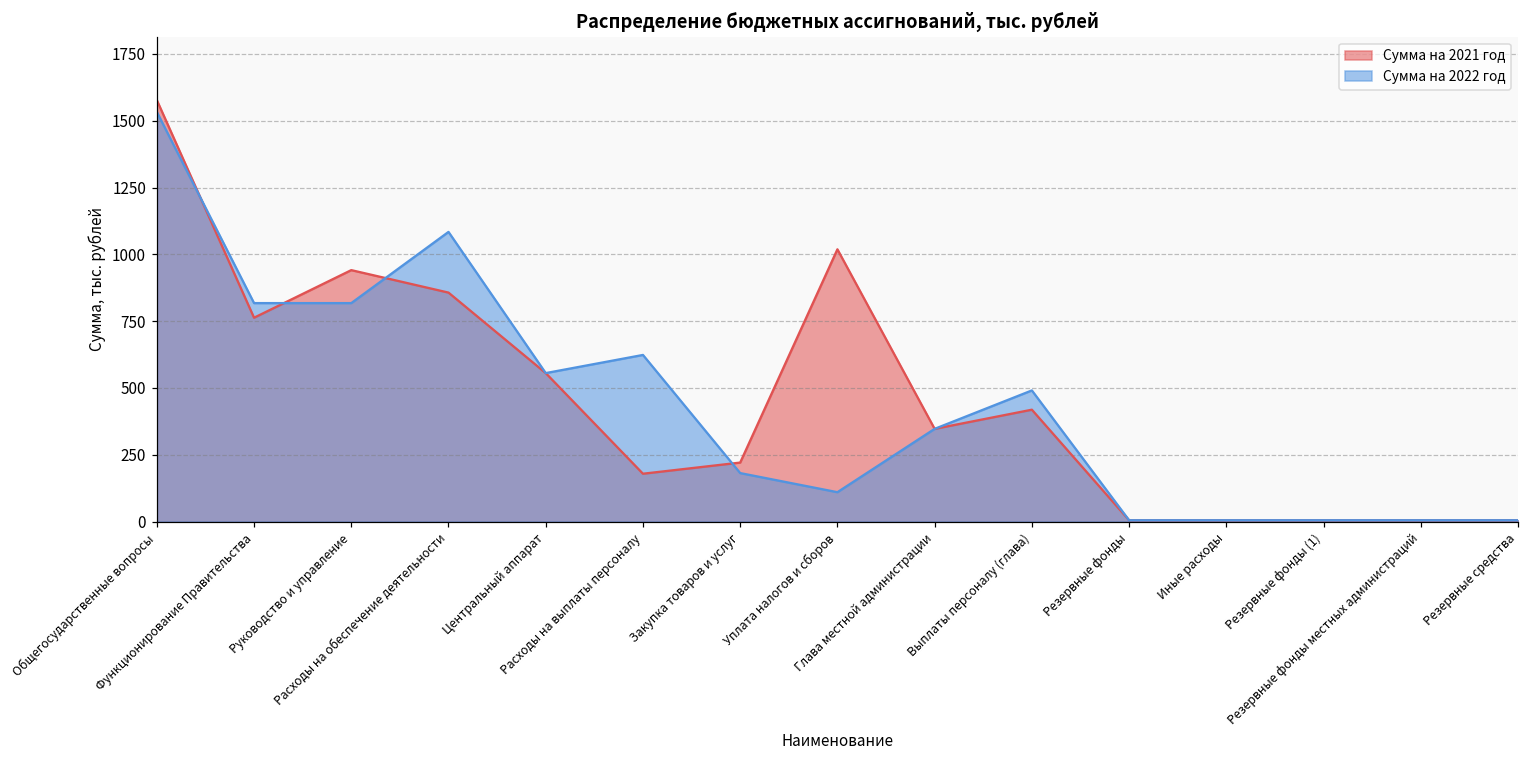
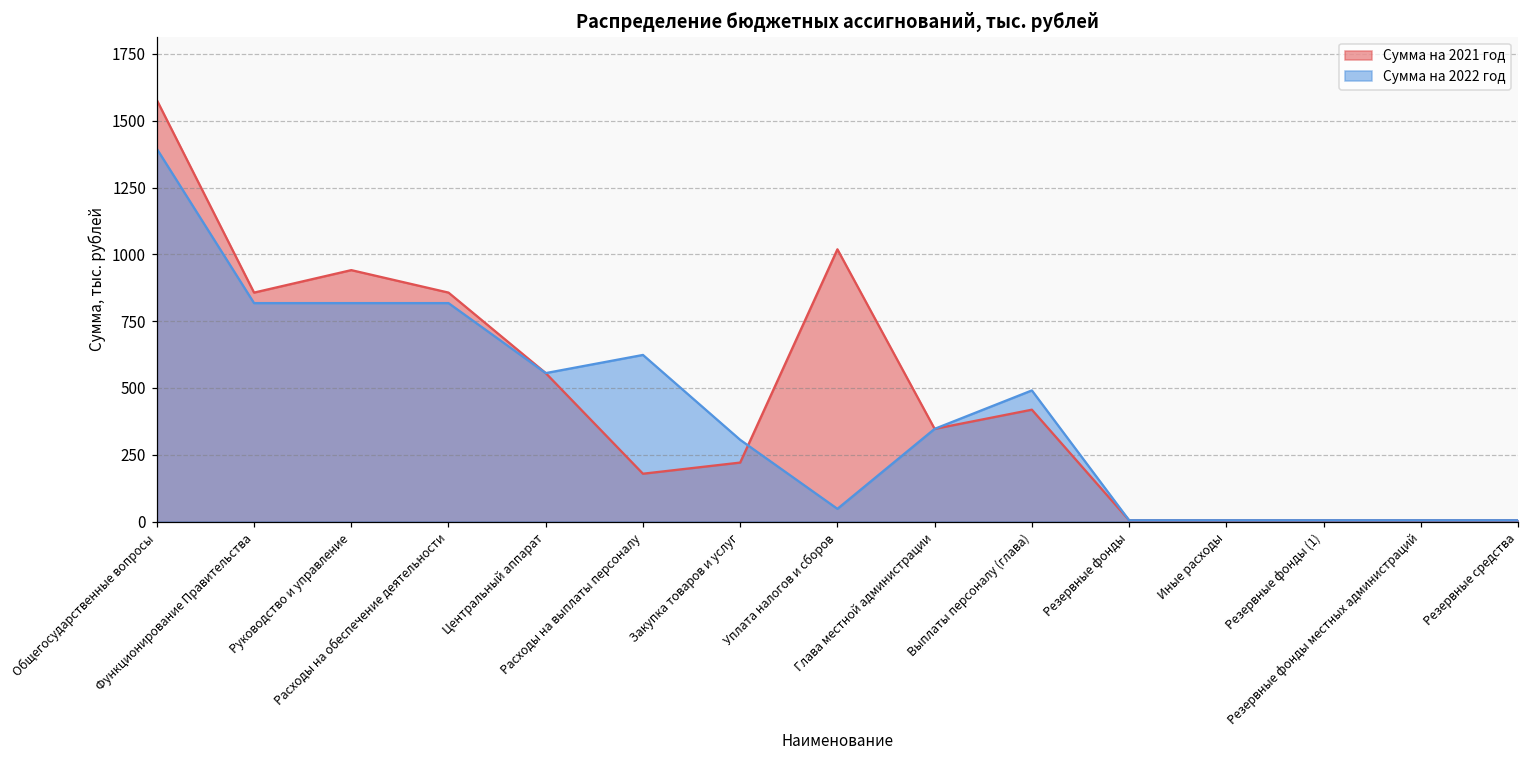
Сумма на 2022 год, Общегосударственные вопросы: 1530 -> 1400
Сумма на 2021 год, Функционирование Правительства: 760 -> 860
Сумма на 2022 год, Расходы на обеспечение деятельности: 1080 -> 820
Сумма на 2022 год, Закупка товаров и услуг: 180 -> 310
Сумма на 2022 год, Уплата налогов и сборов: 110 -> 50
